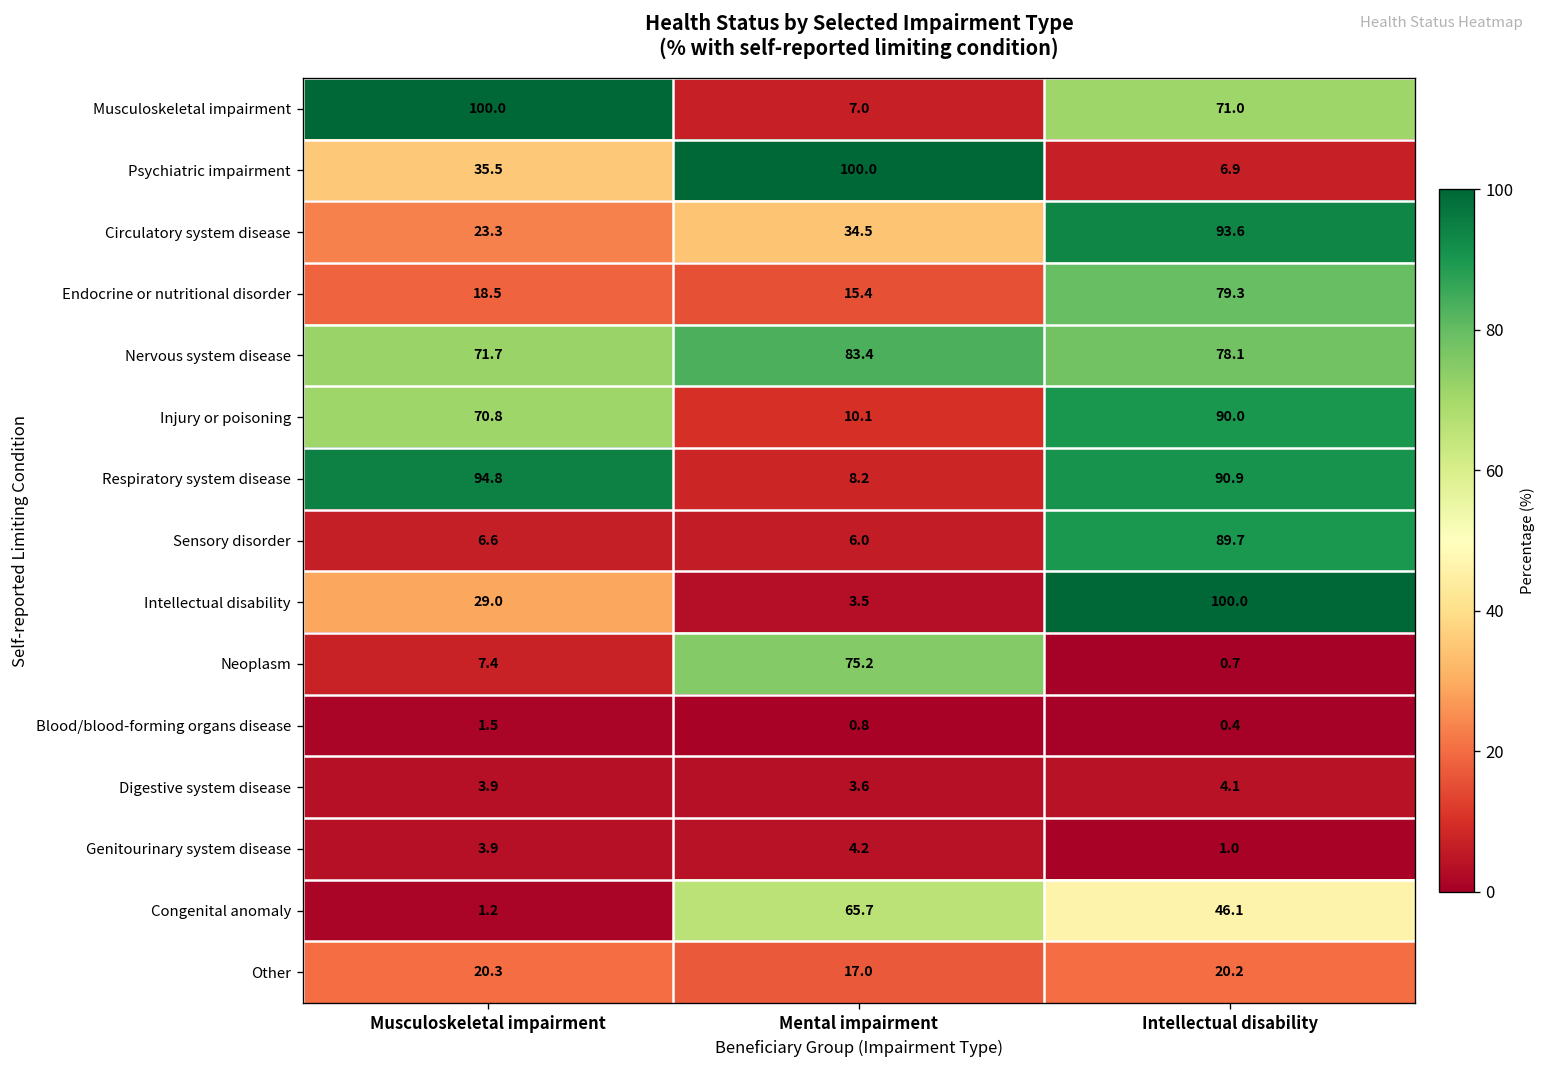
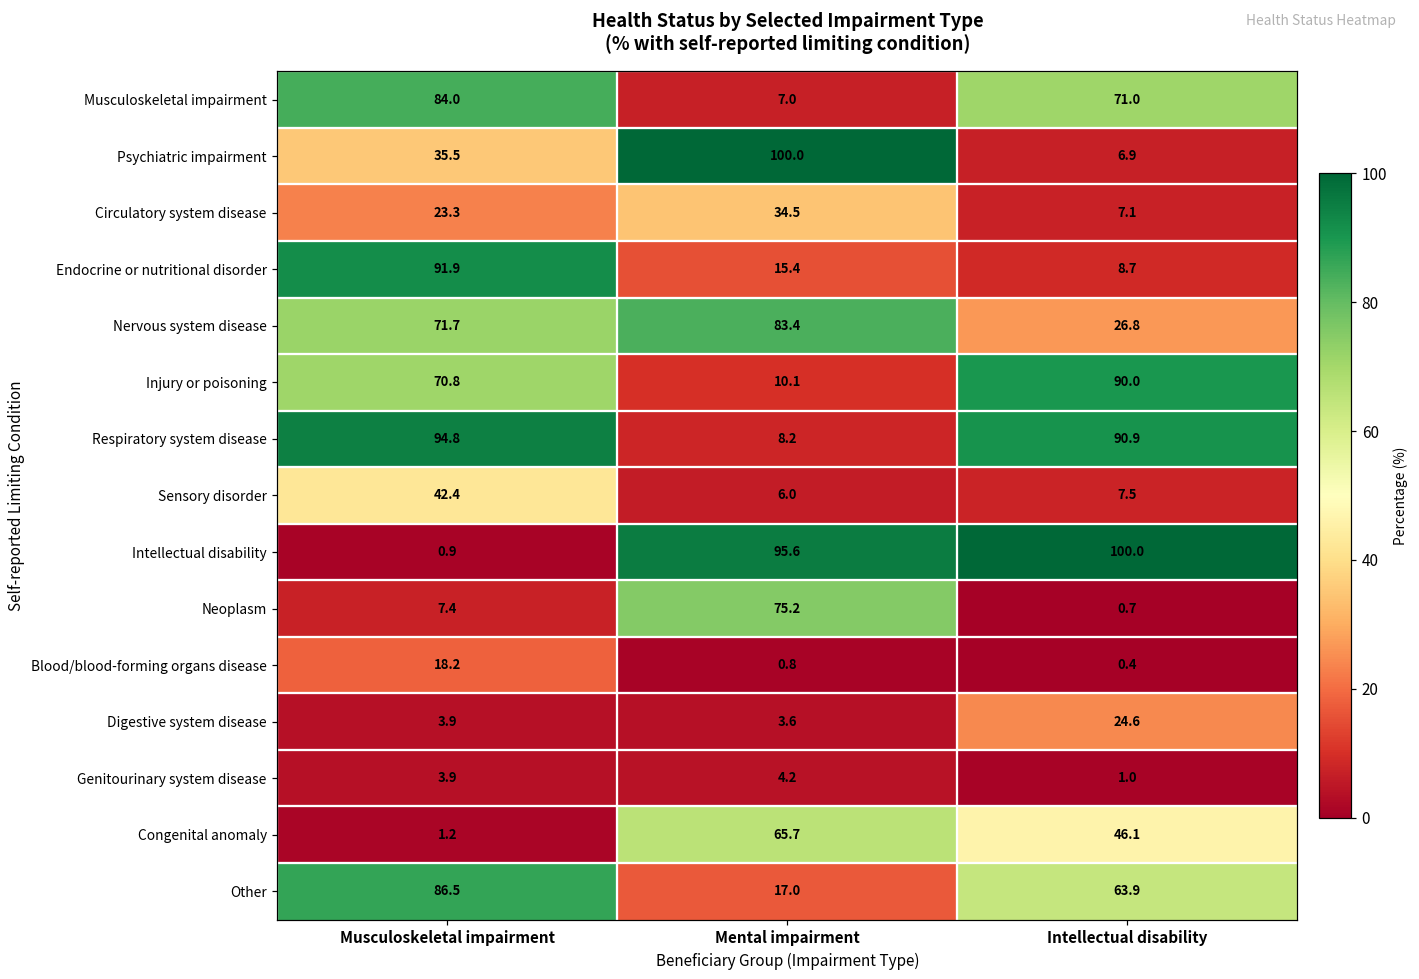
Musculoskeletal impairment, Musculoskeletal impairment: 100.0 -> 84.0
Circulatory system disease, Intellectual disability: 93.6 -> 7.1
Endocrine or nutritional disorder, Musculoskeletal impairment: 18.5 -> 91.9
Endocrine or nutritional disorder, Intellectual disability: 79.3 -> 8.7
Nervous system disease, Intellectual disability: 78.1 -> 26.8
Sensory disorder, Musculoskeletal impairment: 6.6 -> 42.4
Sensory disorder, Intellectual disability: 89.7 -> 7.5
Intellectual disability, Musculoskeletal impairment: 29.0 -> 0.9
Intellectual disability, Mental impairment: 3.5 -> 95.6
Blood/blood-forming organs disease, Musculoskeletal impairment: 1.5 -> 18.2
Digestive system disease, Intellectual disability: 4.1 -> 24.6
Other, Musculoskeletal impairment: 20.3 -> 86.5
Other, Intellectual disability: 20.2 -> 63.9
